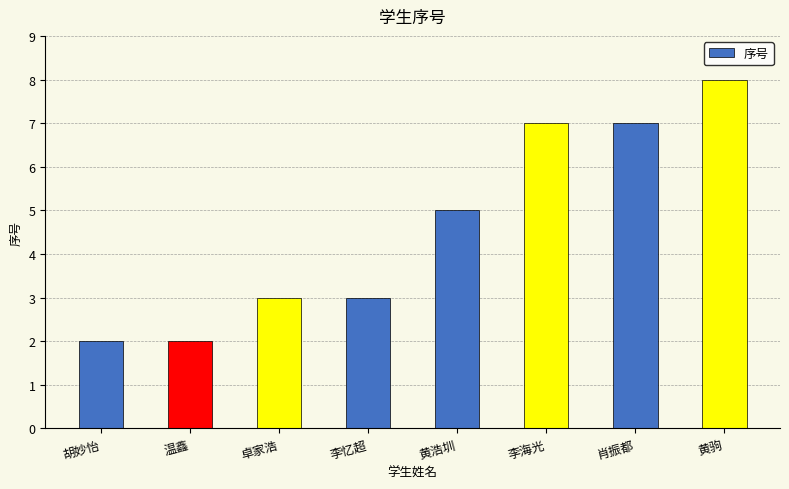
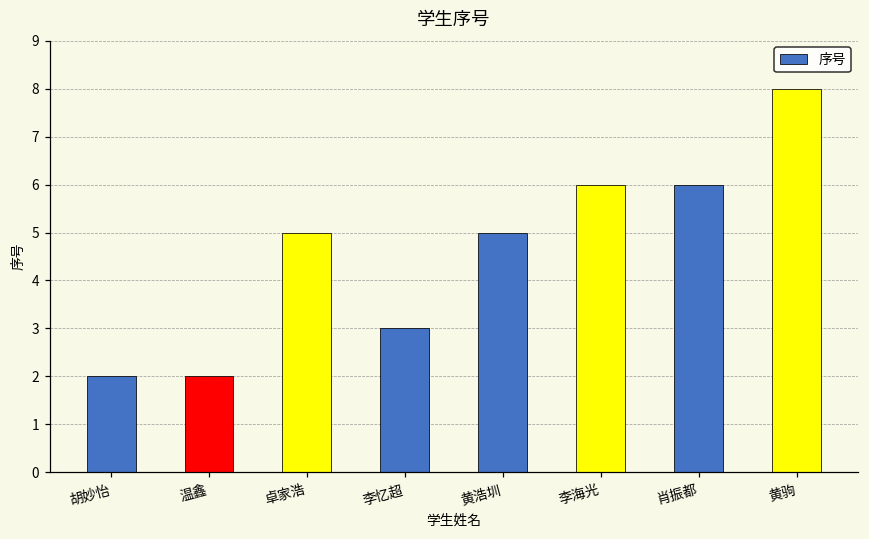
卓家浩: 3 -> 5
李海光: 7 -> 6
肖振都: 7 -> 6
